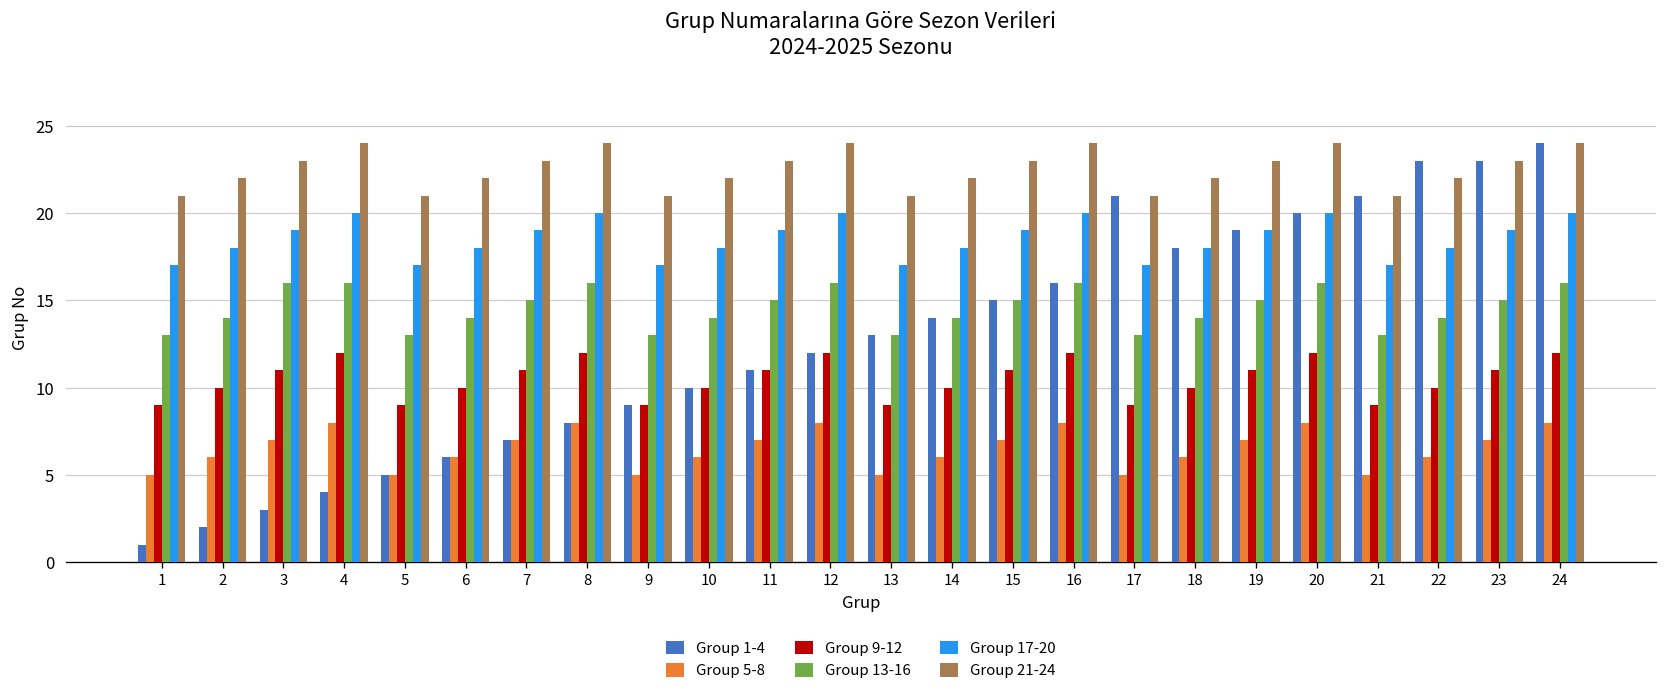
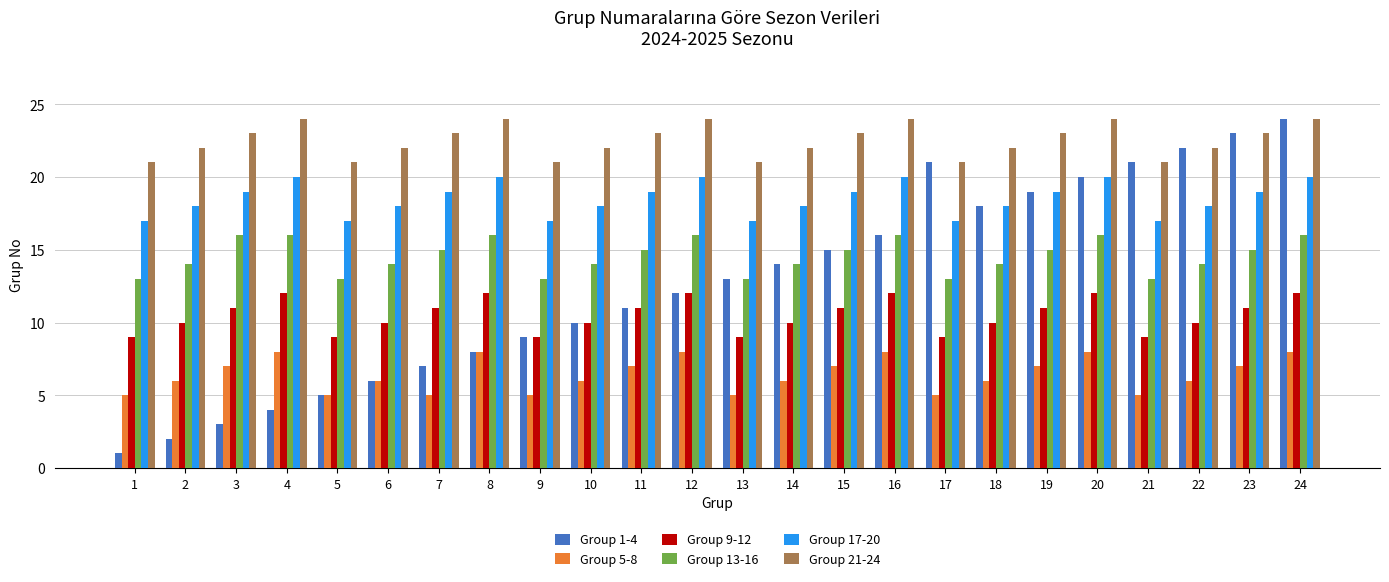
Group 5-8, 7: 7 -> 5
Group 1-4, 22: 23 -> 22
